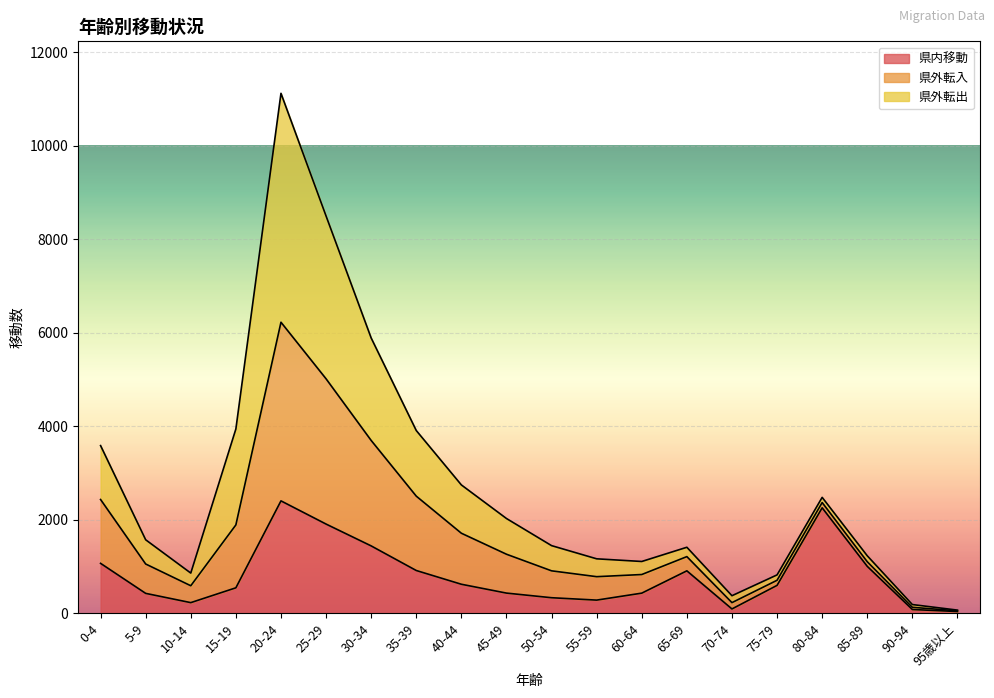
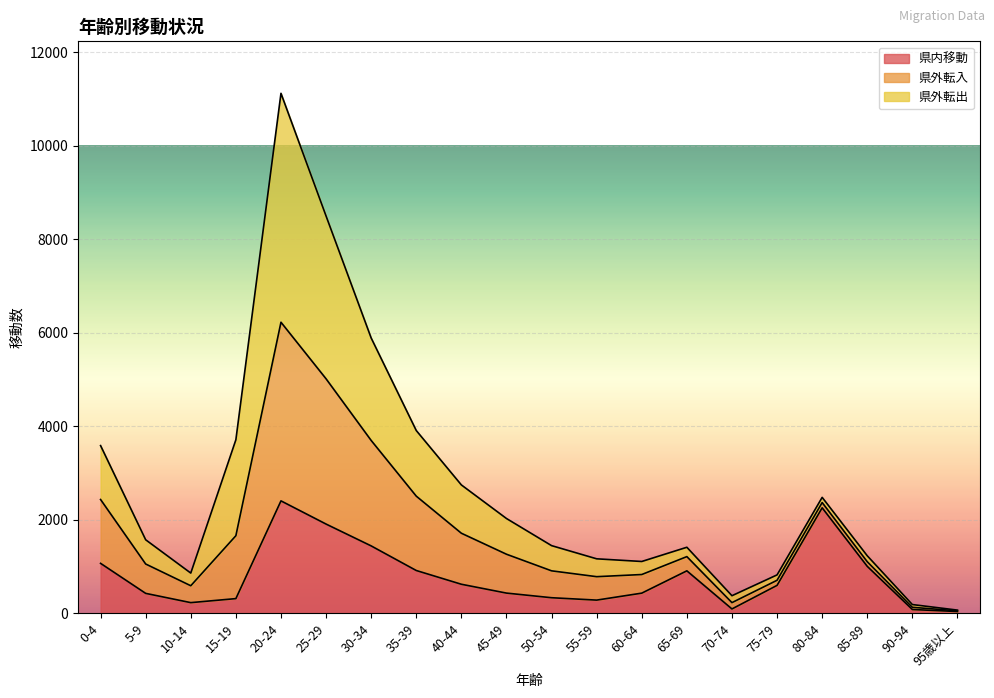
県内移動, 15-19: 500 -> 300
